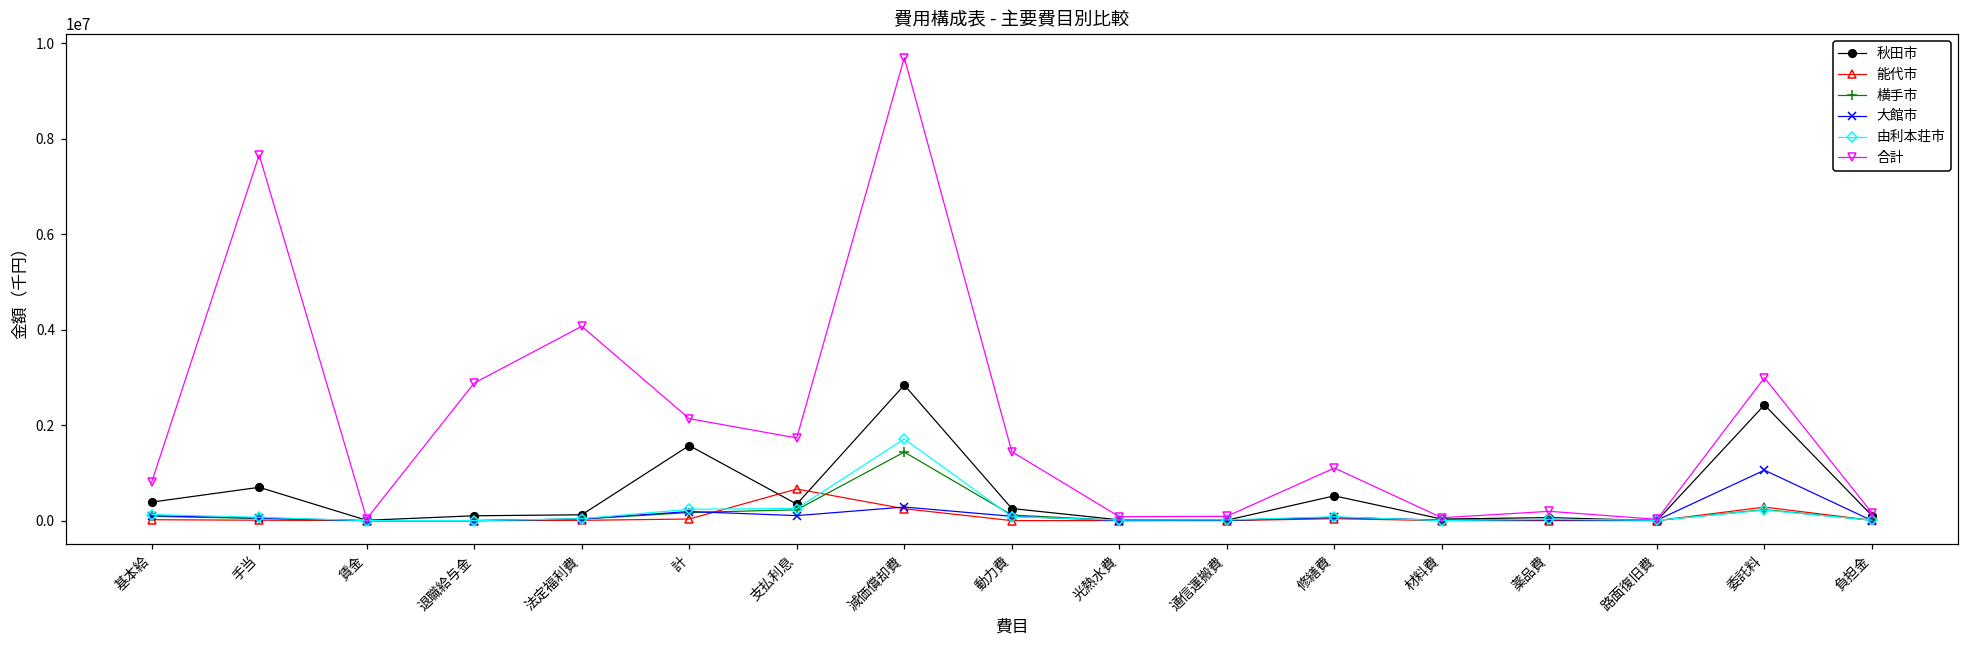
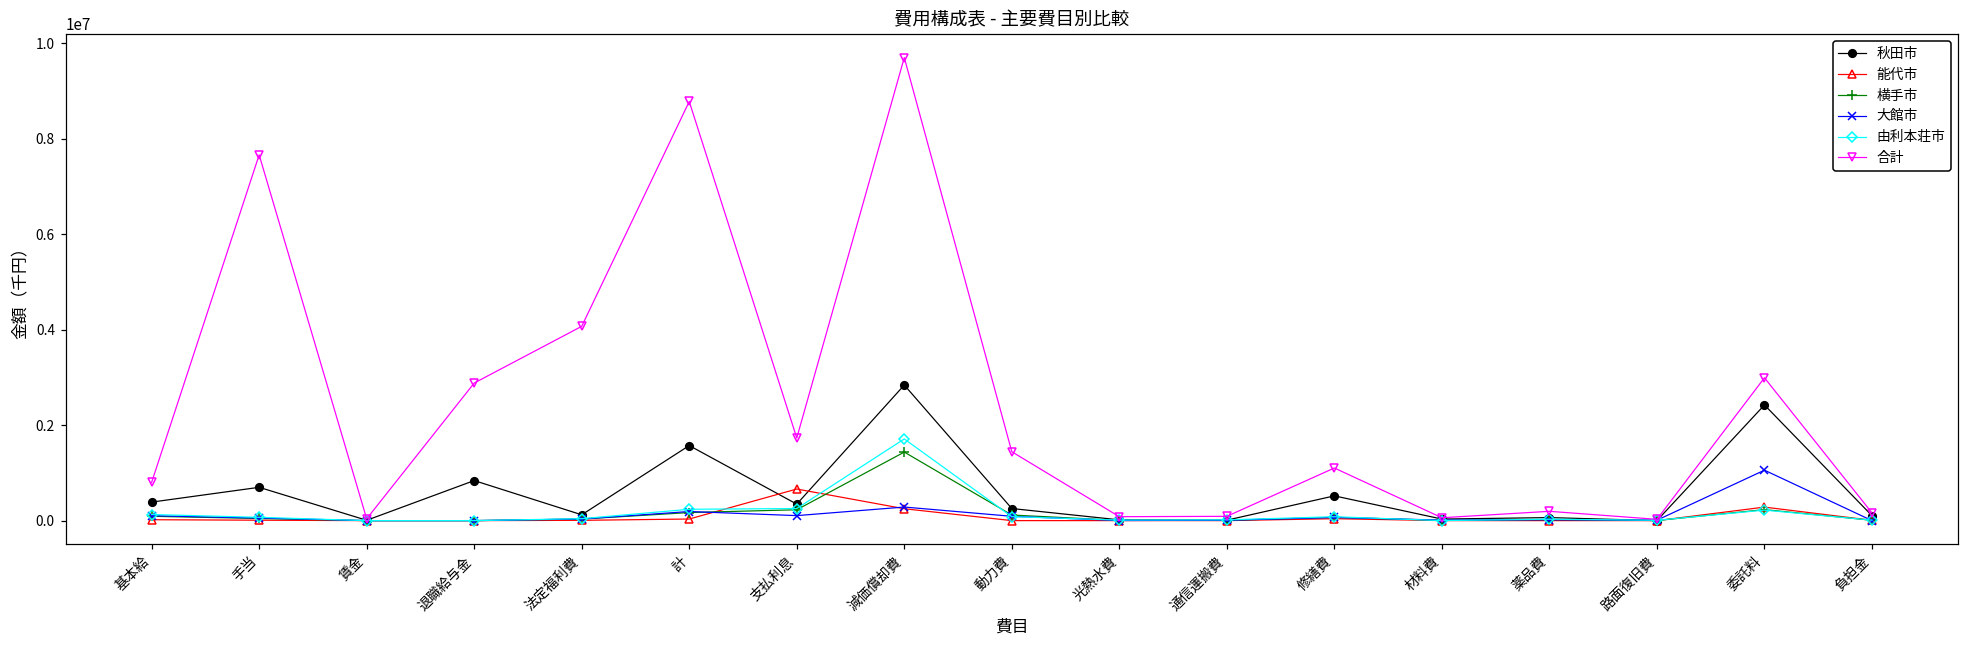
秋田市, 退職給与金: 100000 -> 800000
合計, 計: 2100000 -> 8800000
